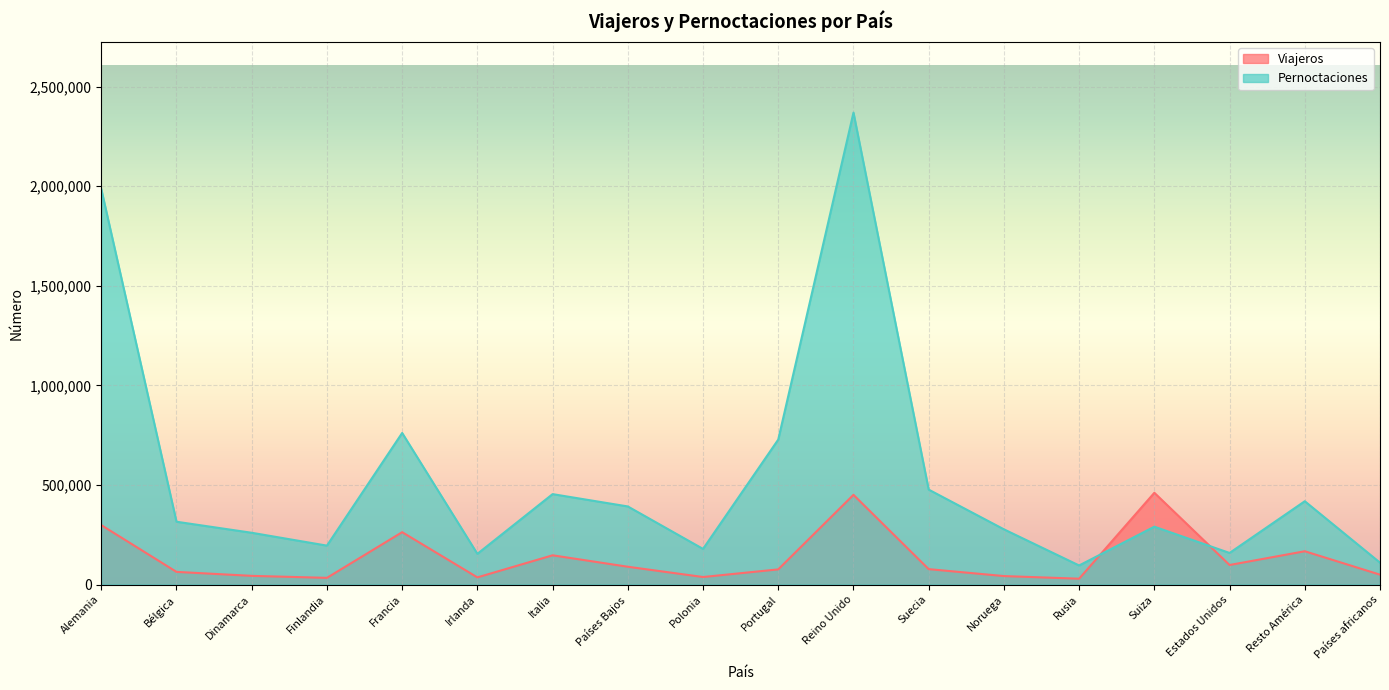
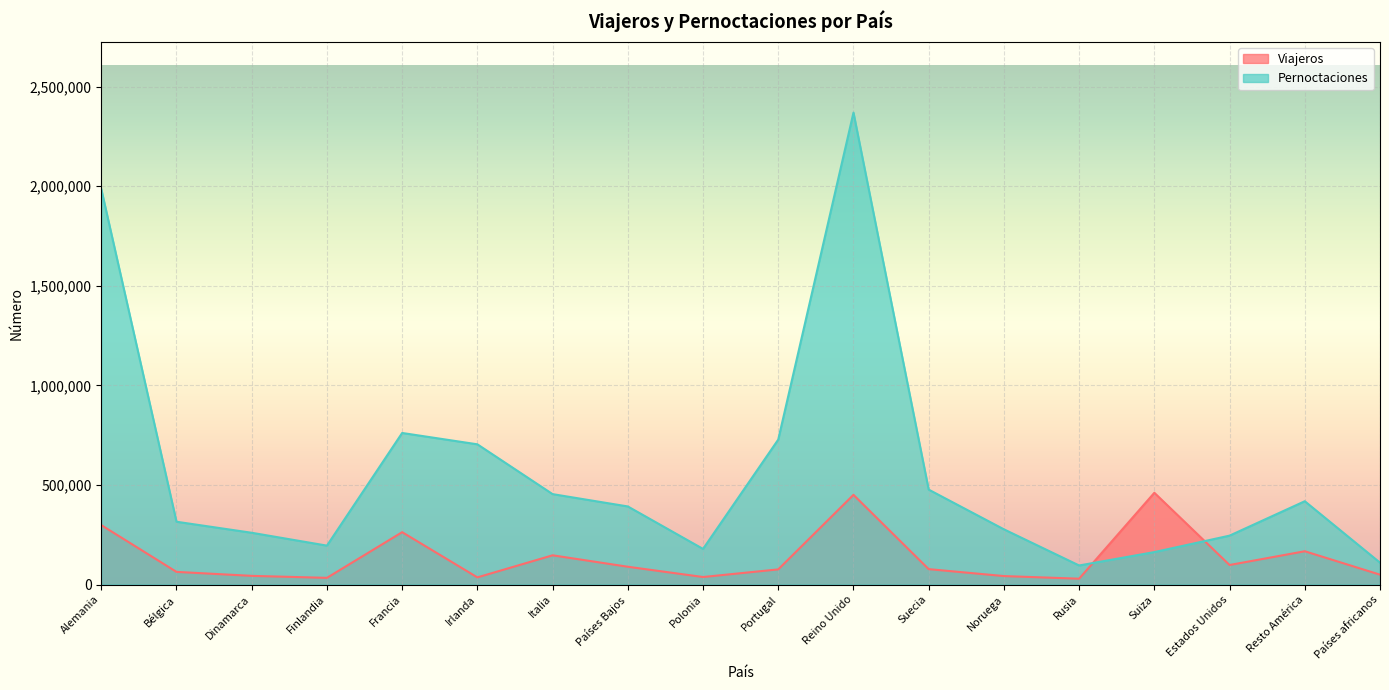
Pernoctaciones, Irlanda: 150,000 -> 700,000
Pernoctaciones, Suiza: 290,000 -> 160,000
Pernoctaciones, Estados Unidos: 160,000 -> 250,000
